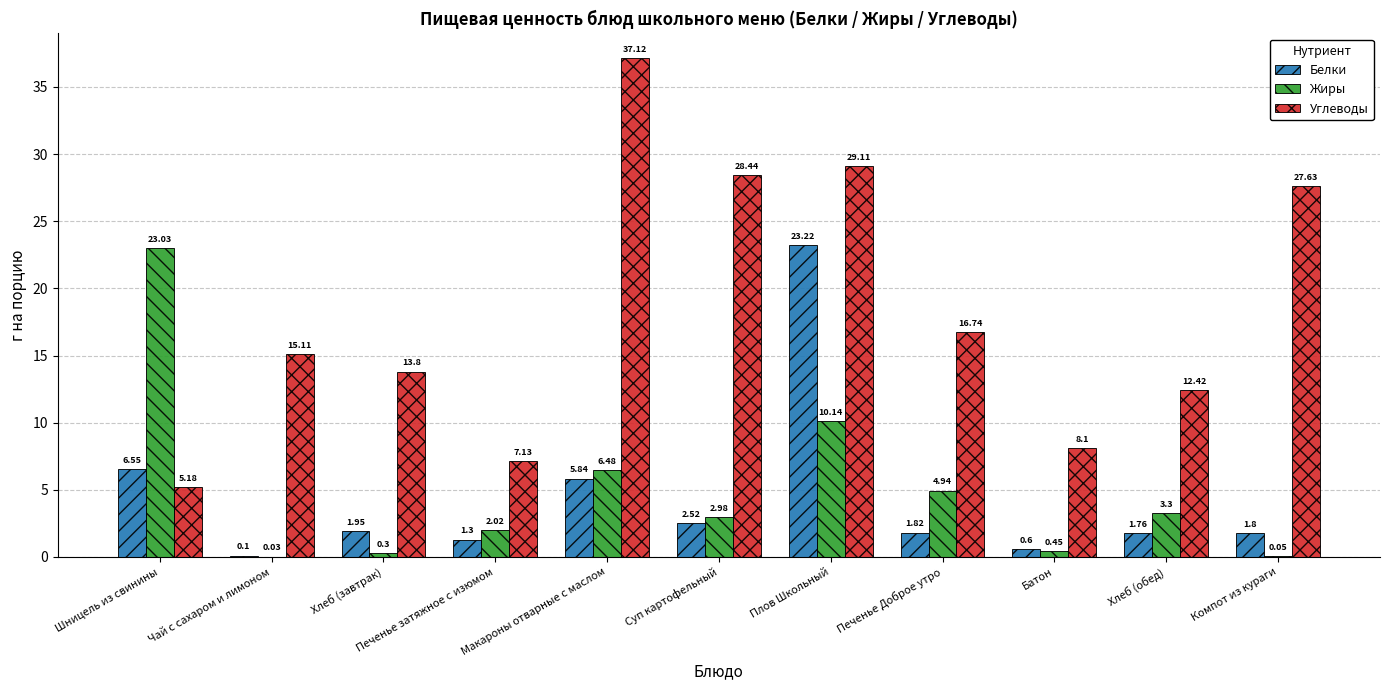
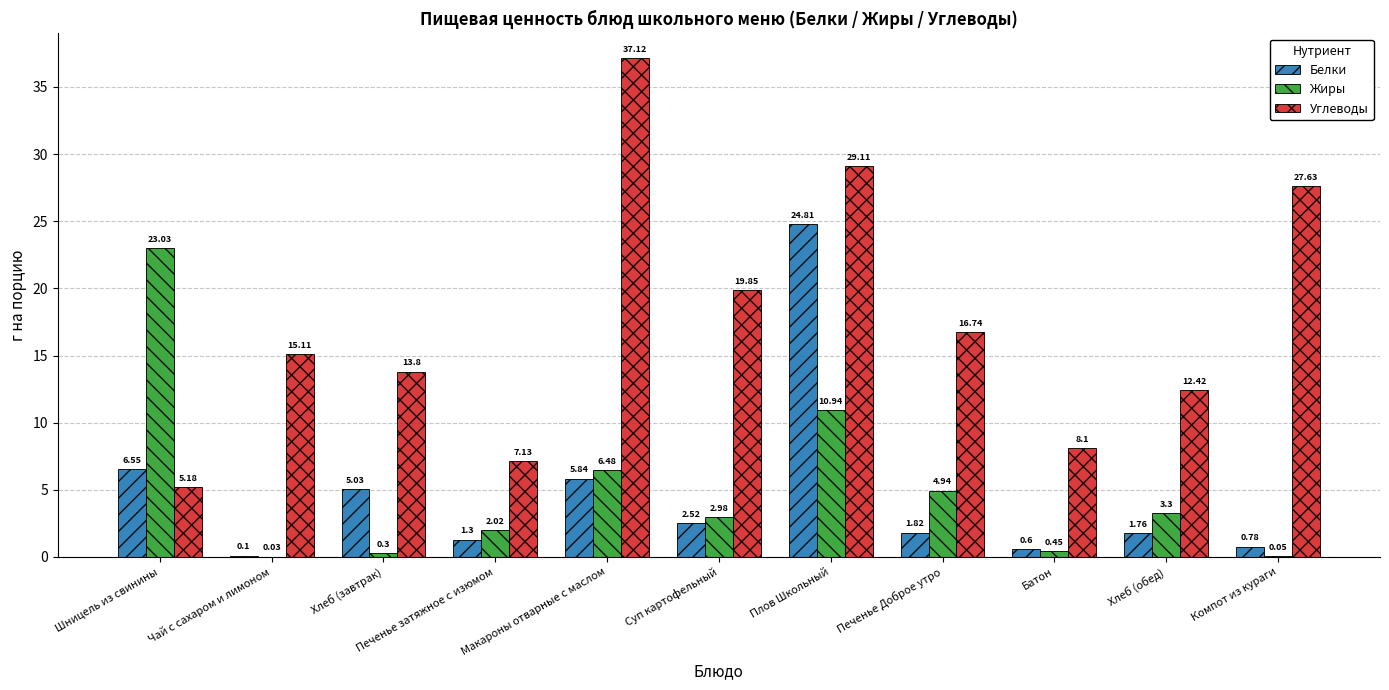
Белки, Хлеб (завтрак): 1.95 -> 5.03
Углеводы, Суп картофельный: 28.44 -> 19.85
Белки, Плов Школьный: 23.22 -> 24.81
Жиры, Плов Школьный: 10.14 -> 10.94
Белки, Компот из кураги: 1.8 -> 0.78
